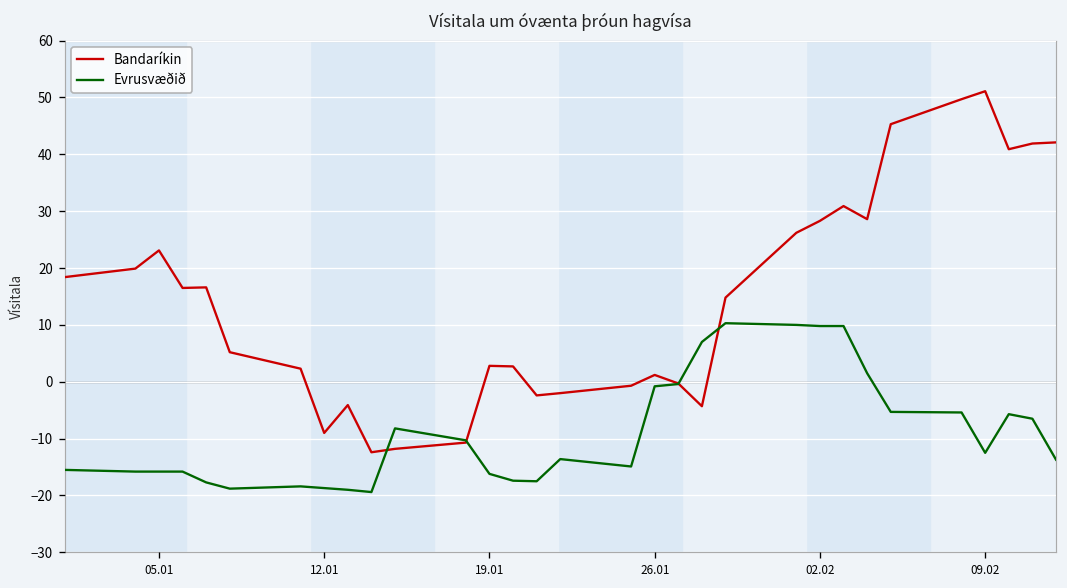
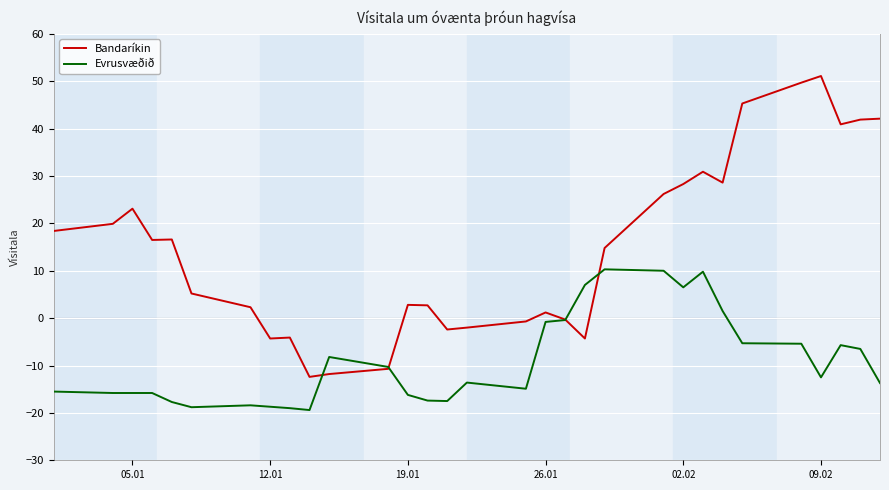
Bandaríkin, 12.01: -9 -> -4
Evrusvæðið, 02.02: 10 -> 7
